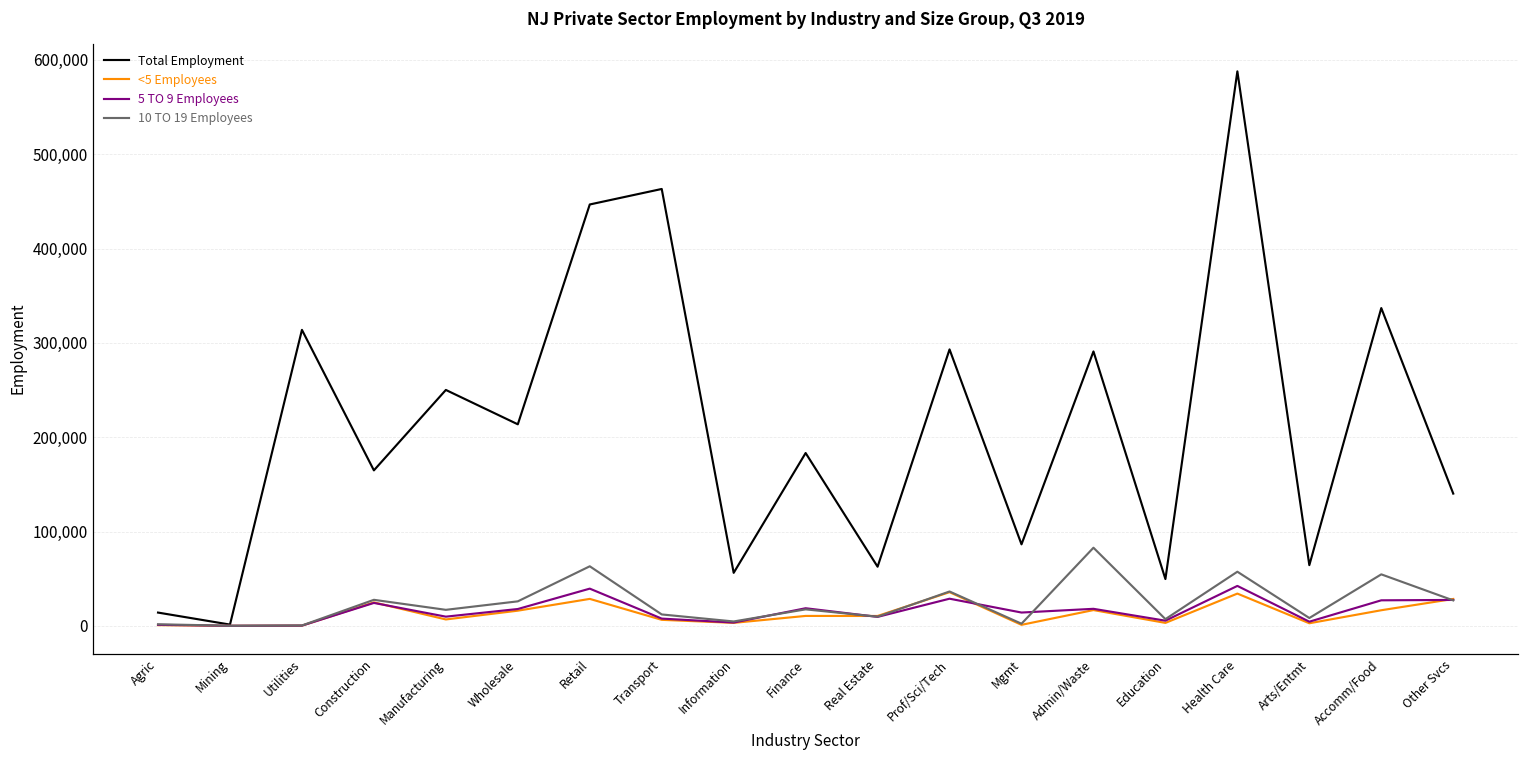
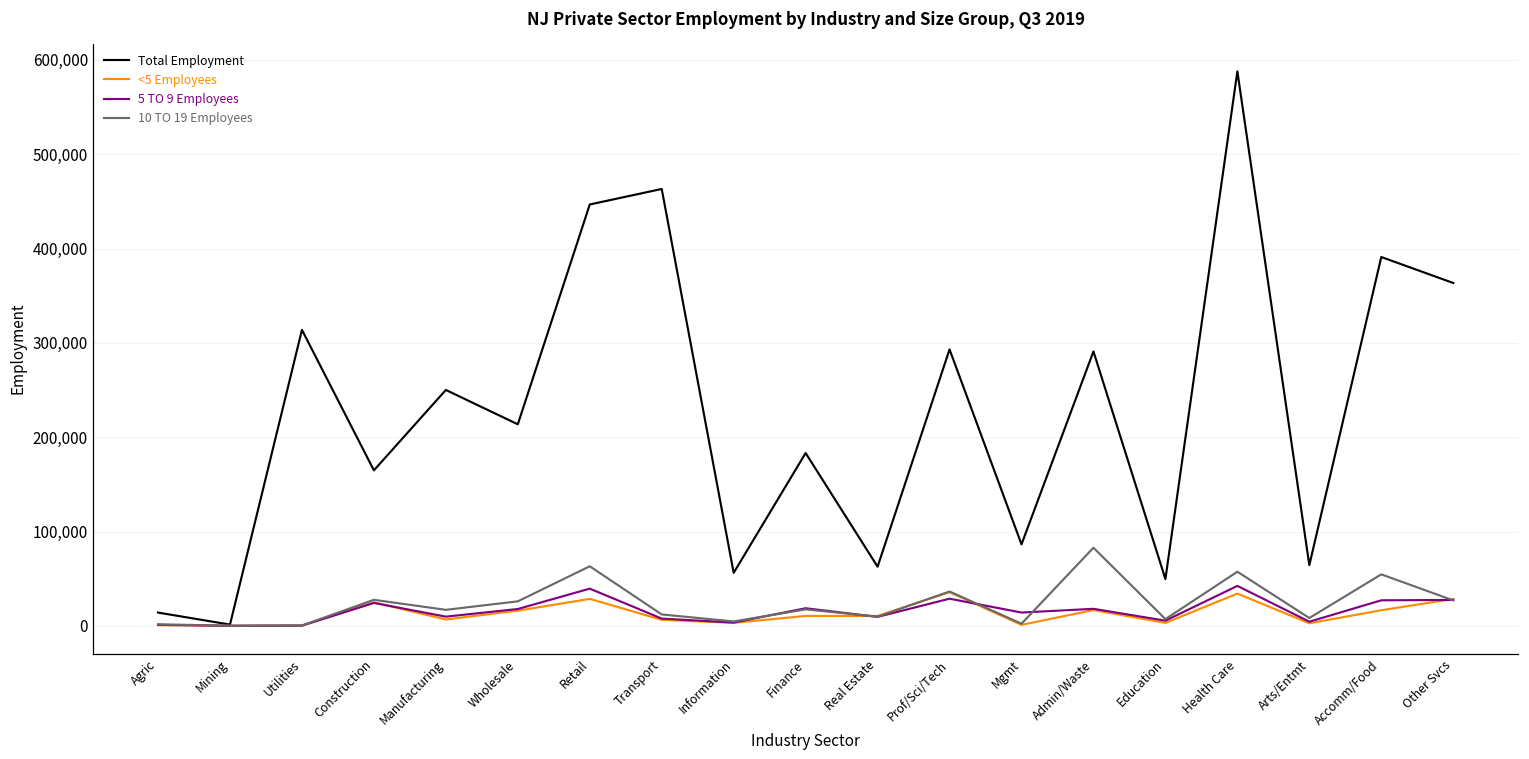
Total Employment, Accomm/Food: 340,000 -> 390,000
Total Employment, Other Svcs: 140,000 -> 360,000
